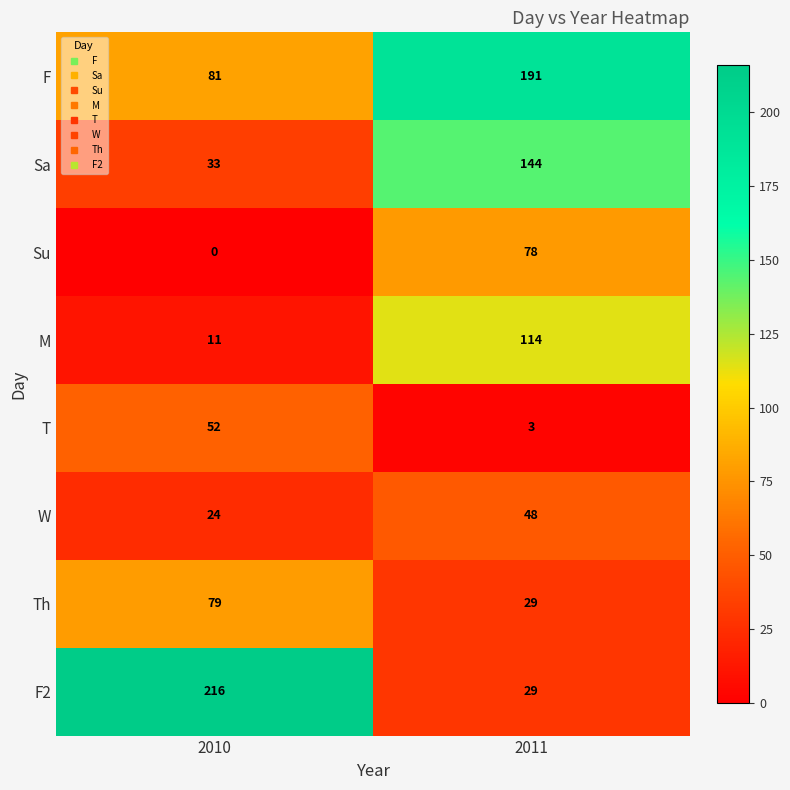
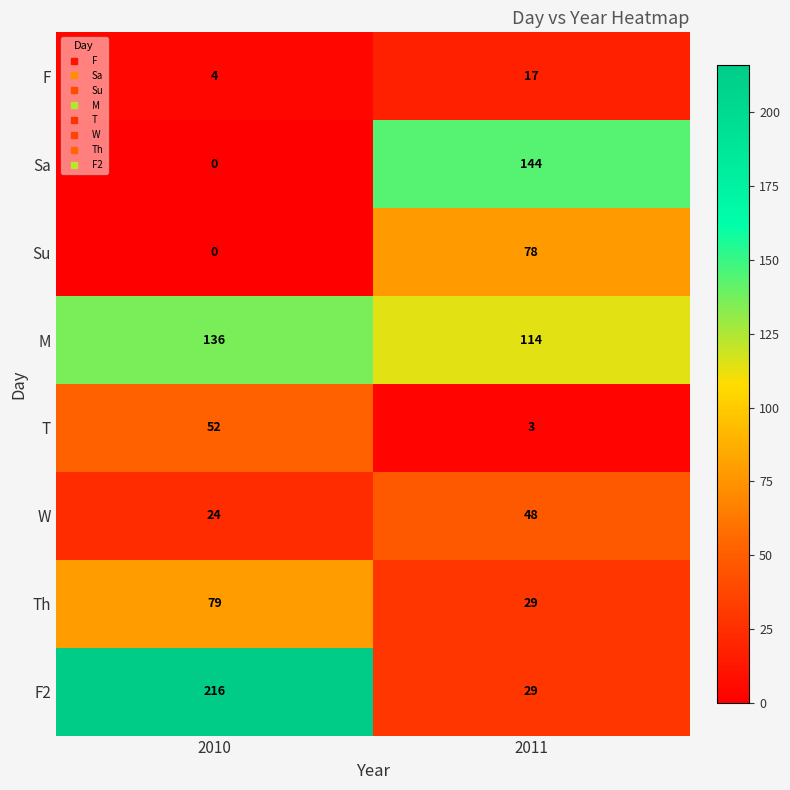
F, 2010: 81 -> 4
F, 2011: 191 -> 17
Sa, 2010: 33 -> 0
M, 2010: 11 -> 136
